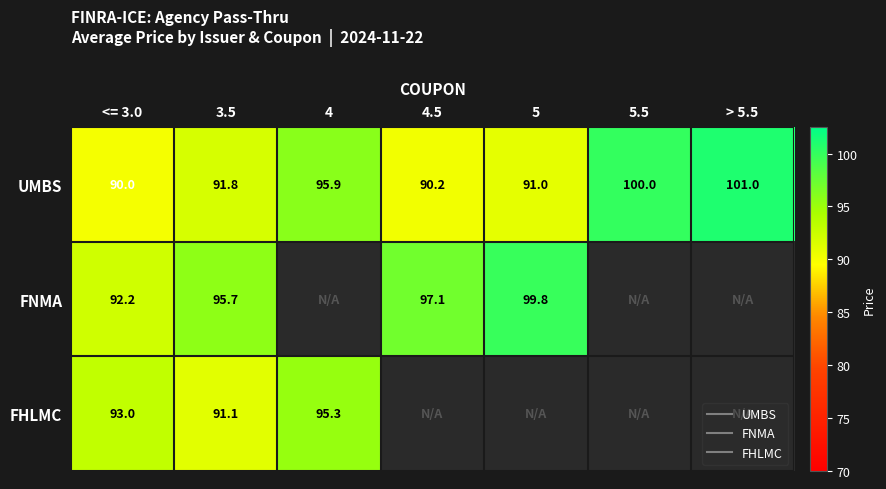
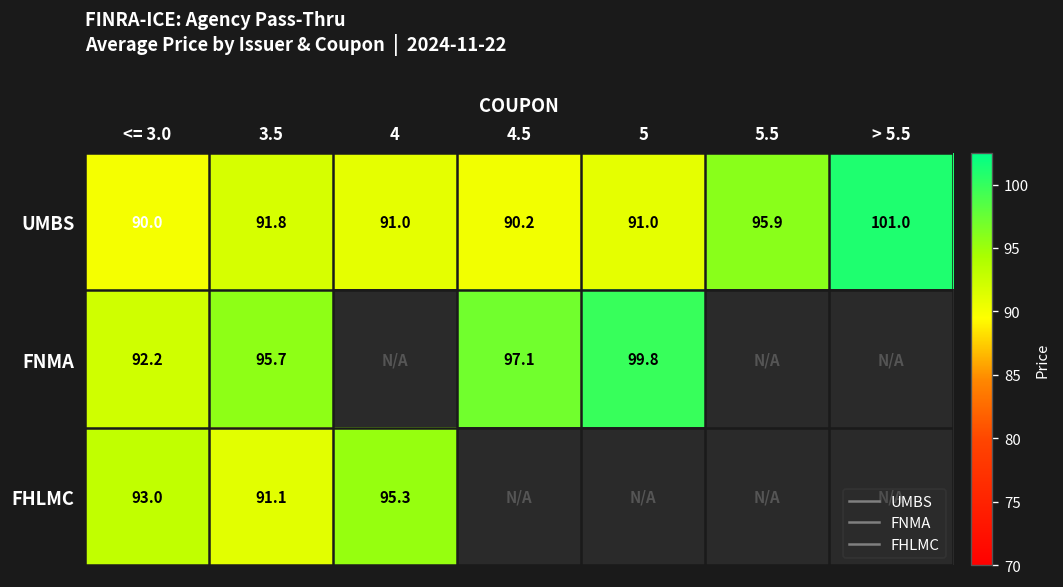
UMBS, 4: 95.9 -> 91.0
UMBS, 5.5: 100.0 -> 95.9
